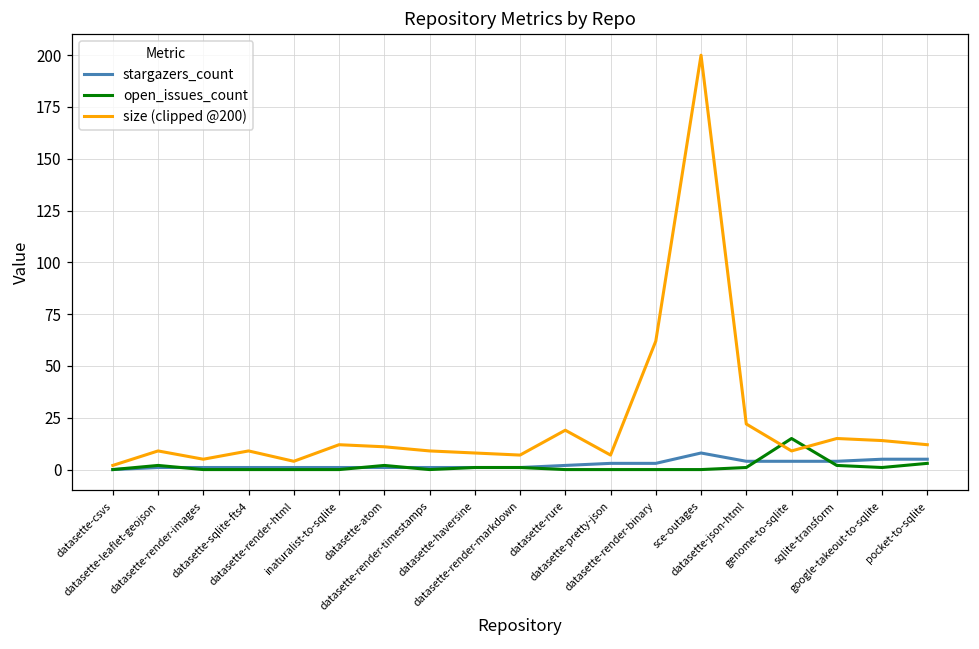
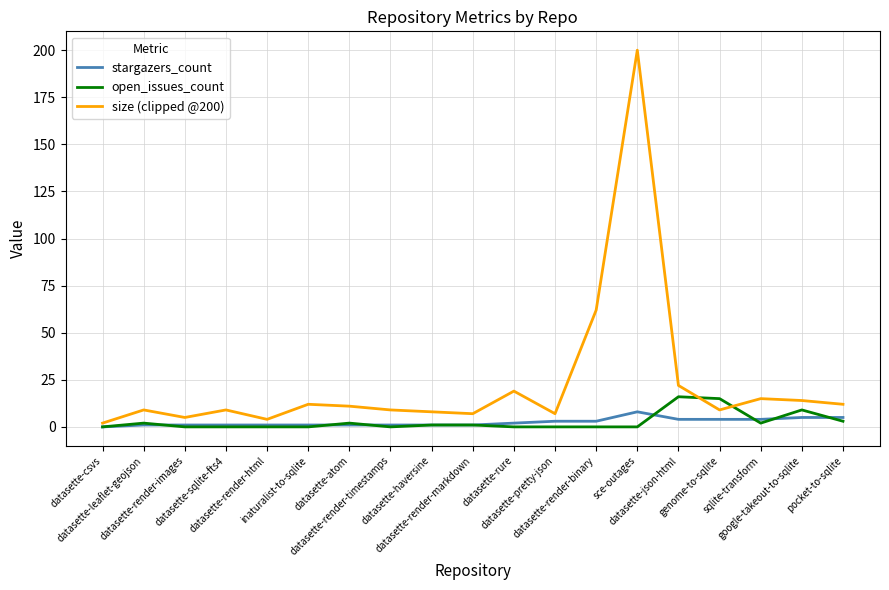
open_issues_count, datasette-json-html: 1 -> 16
open_issues_count, google-takeout-to-sqlite: 1 -> 9
